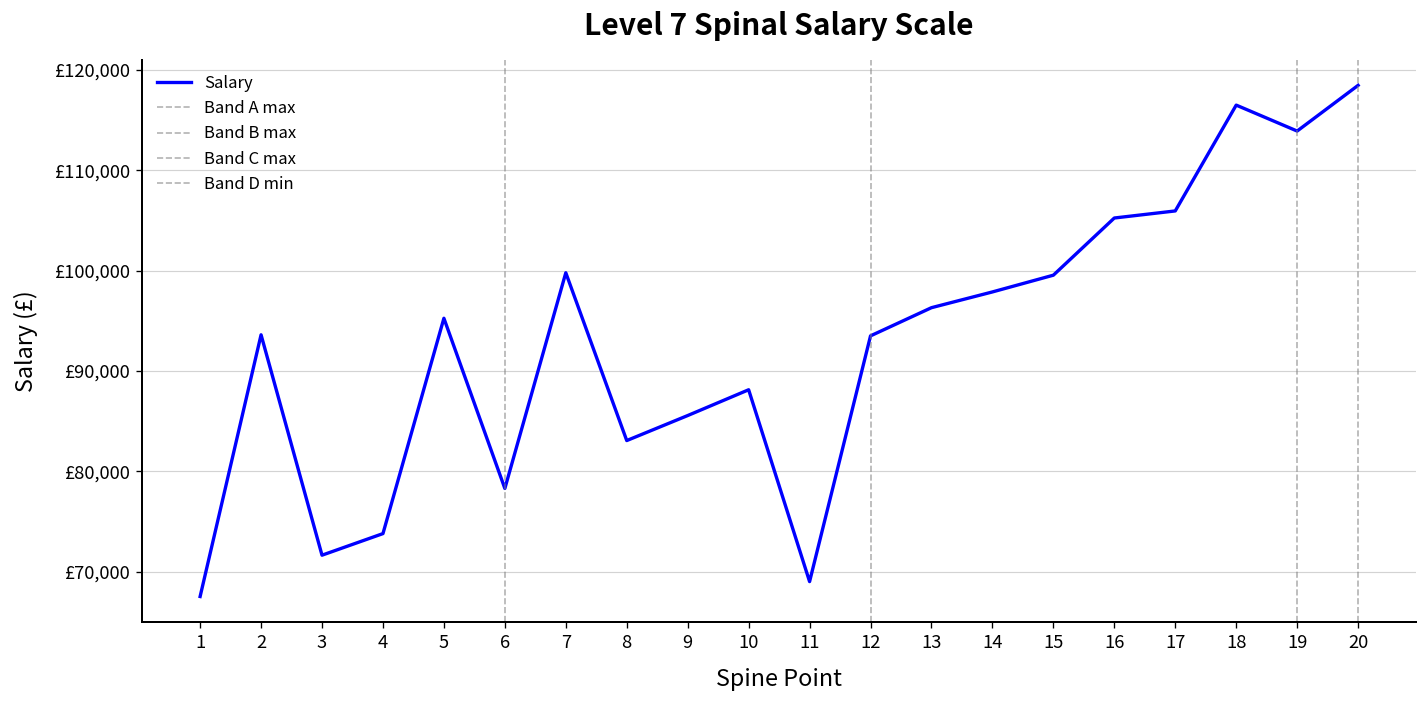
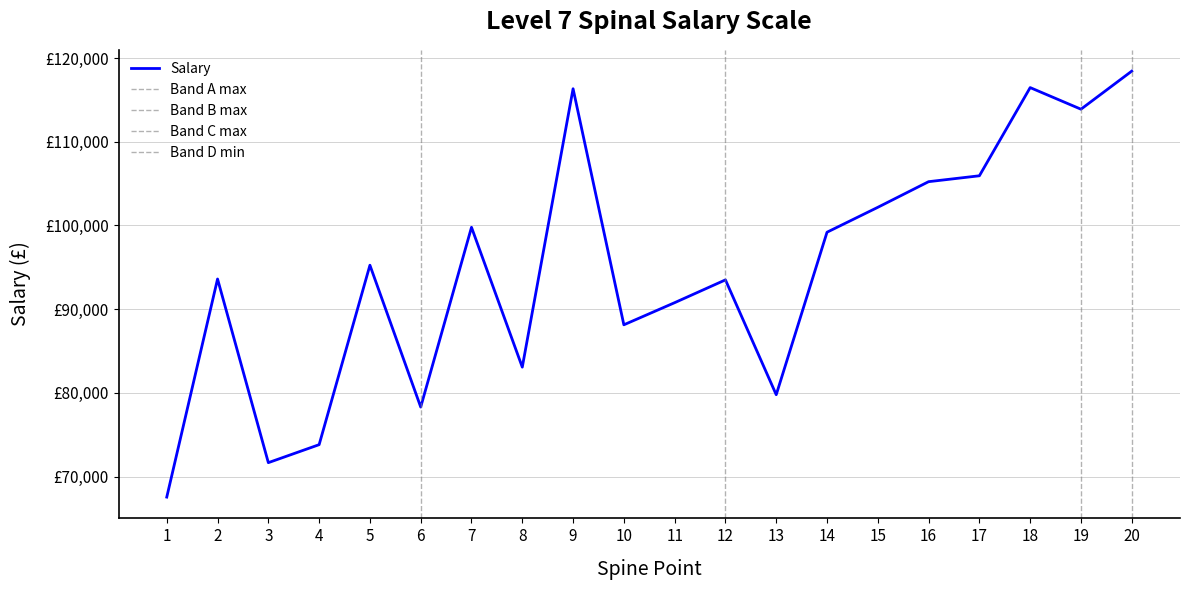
9: £86,000 -> £116,000
11: £69,000 -> £91,000
13: £96,000 -> £80,000
14: £98,000 -> £99,000
15: £100,000 -> £102,000
